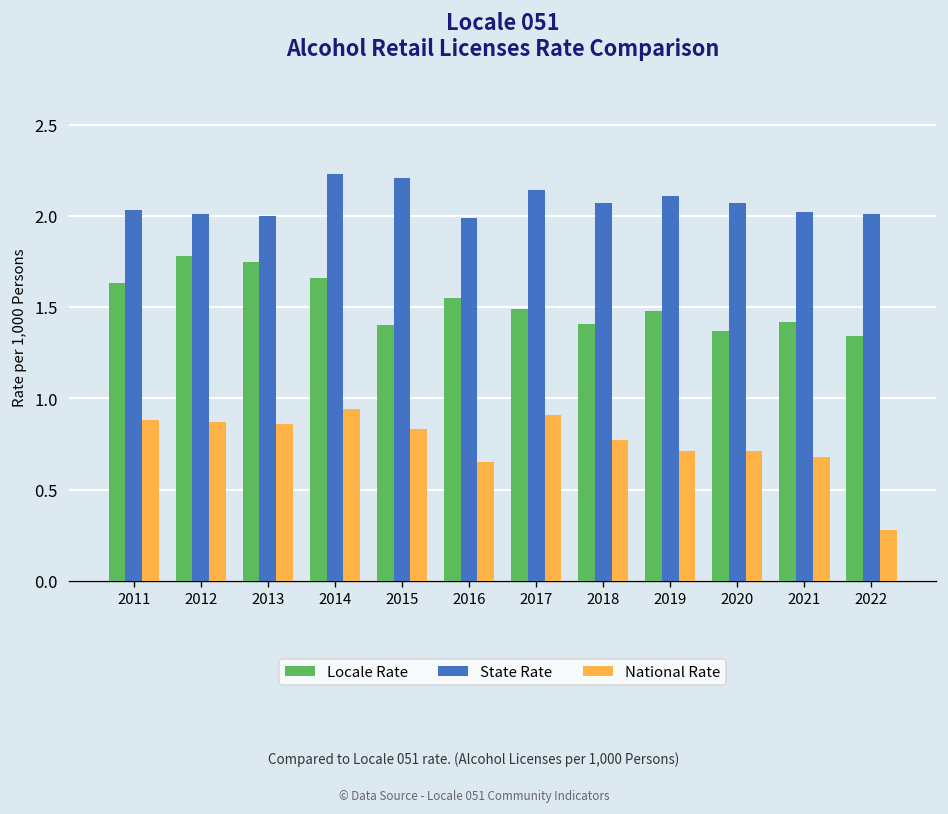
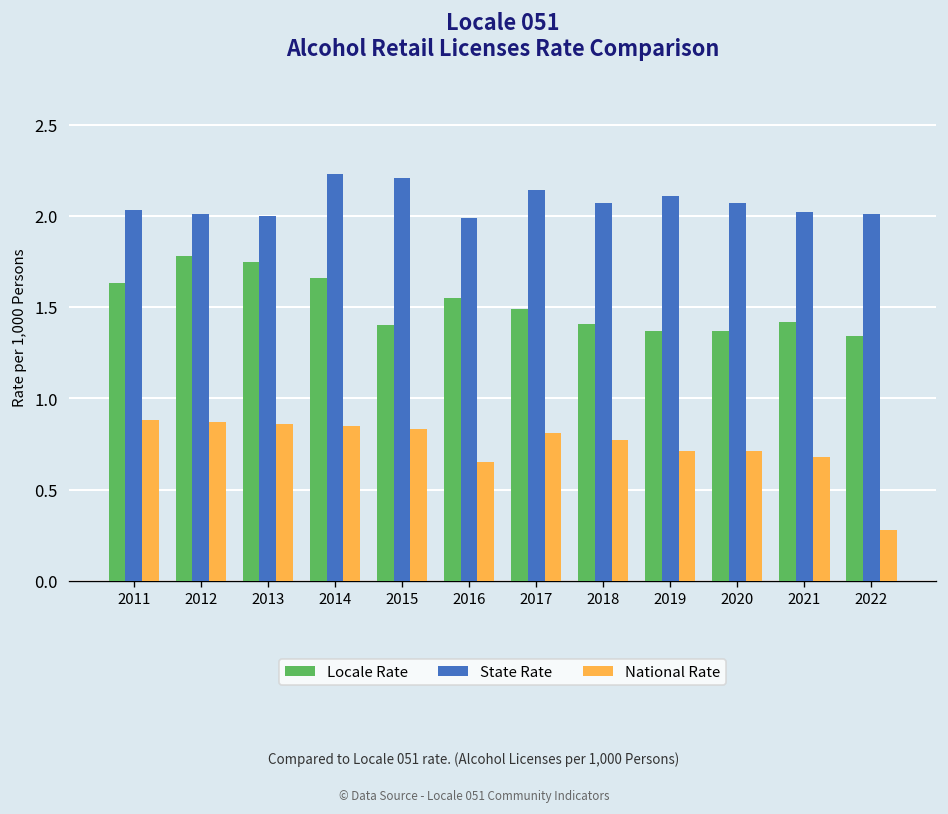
National Rate, 2014: 0.94 -> 0.85
National Rate, 2017: 0.91 -> 0.81
Locale Rate, 2019: 1.48 -> 1.37
